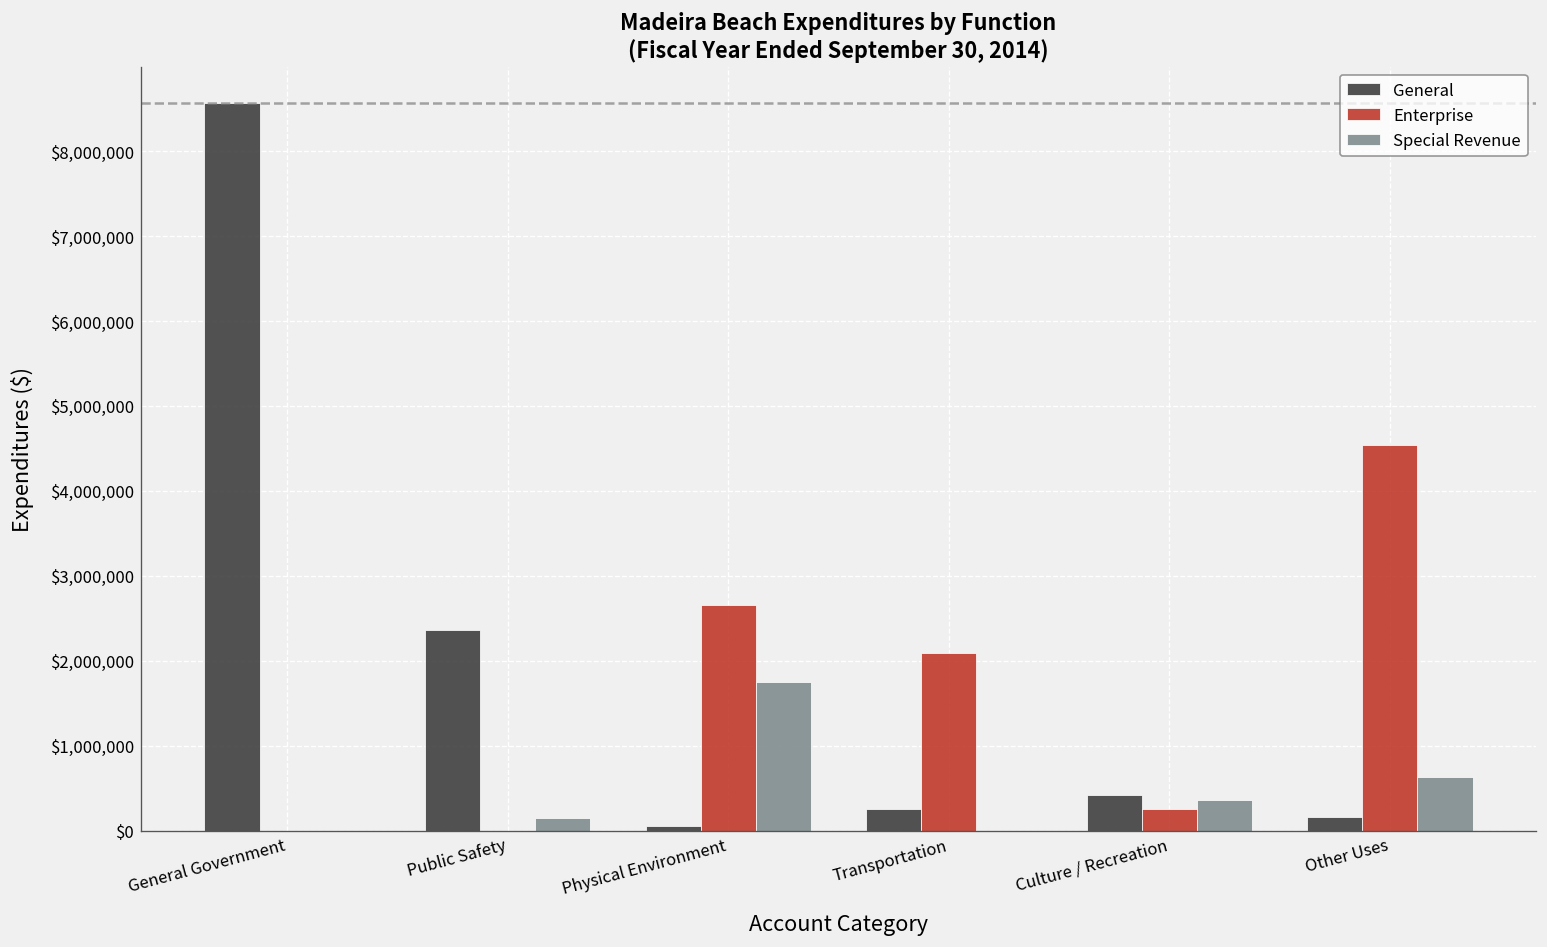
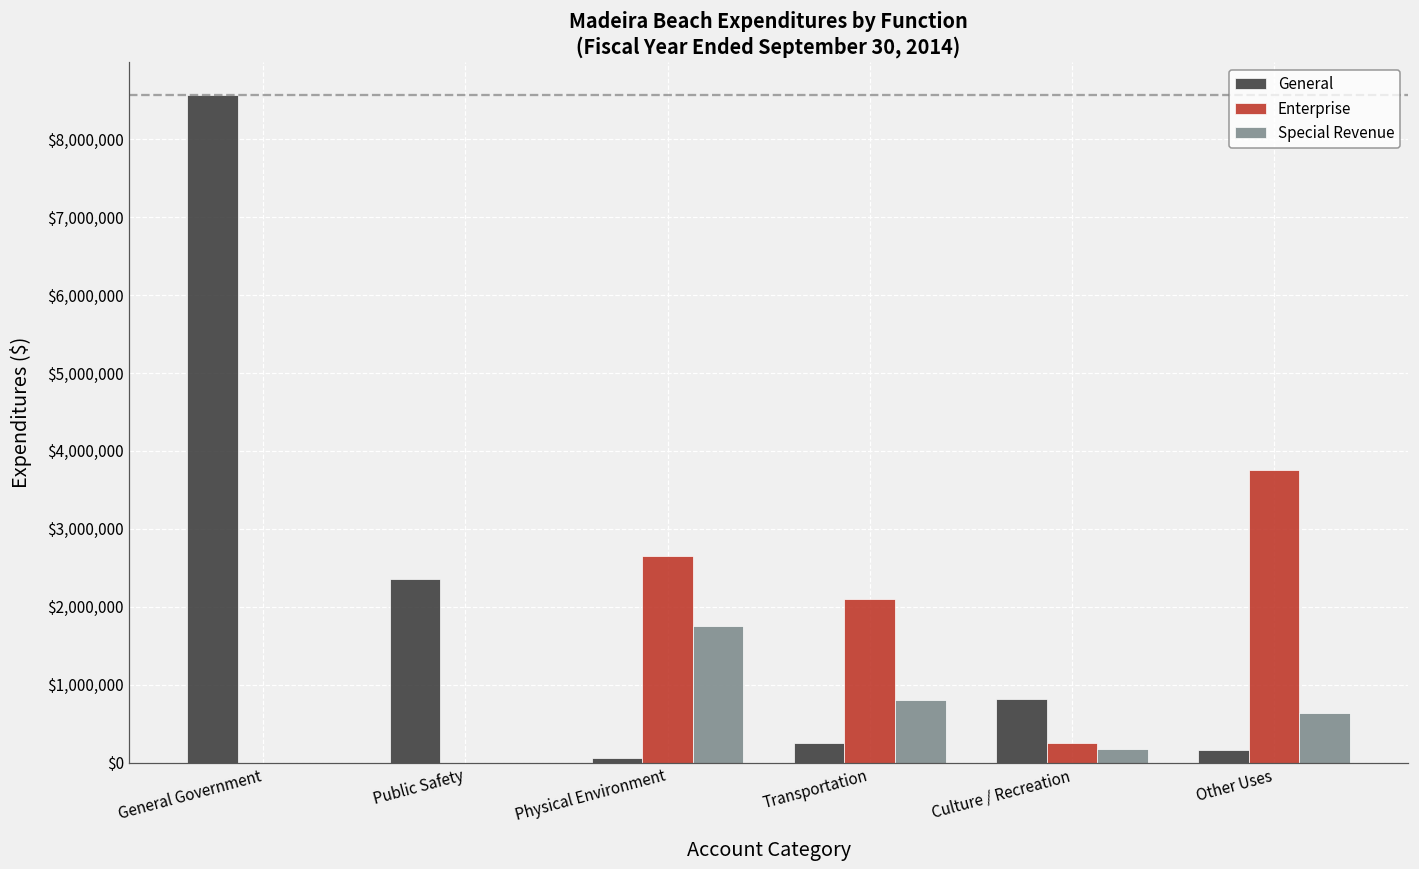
Special Revenue, Public Safety: $100,000 -> $0
Special Revenue, Transportation: $0 -> $800,000
General, Culture / Recreation: $400,000 -> $800,000
Special Revenue, Culture / Recreation: $400,000 -> $200,000
Enterprise, Other Uses: $4,500,000 -> $3,800,000
